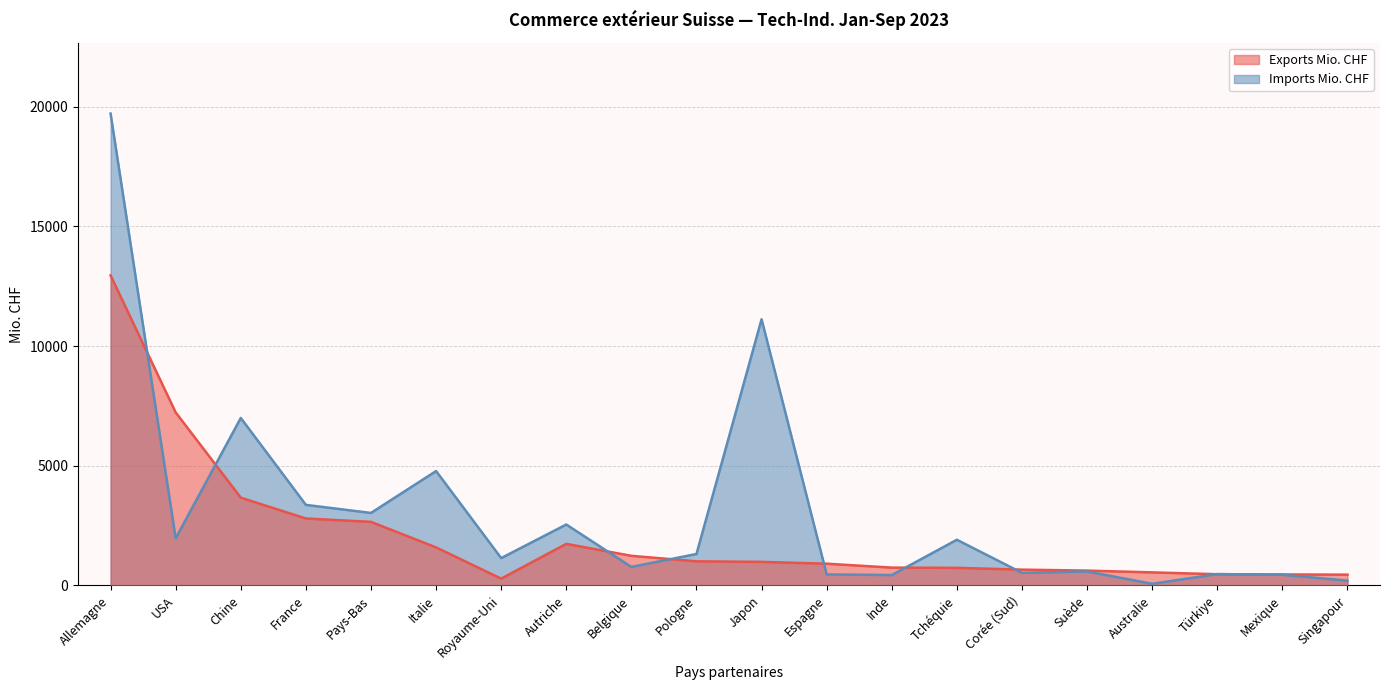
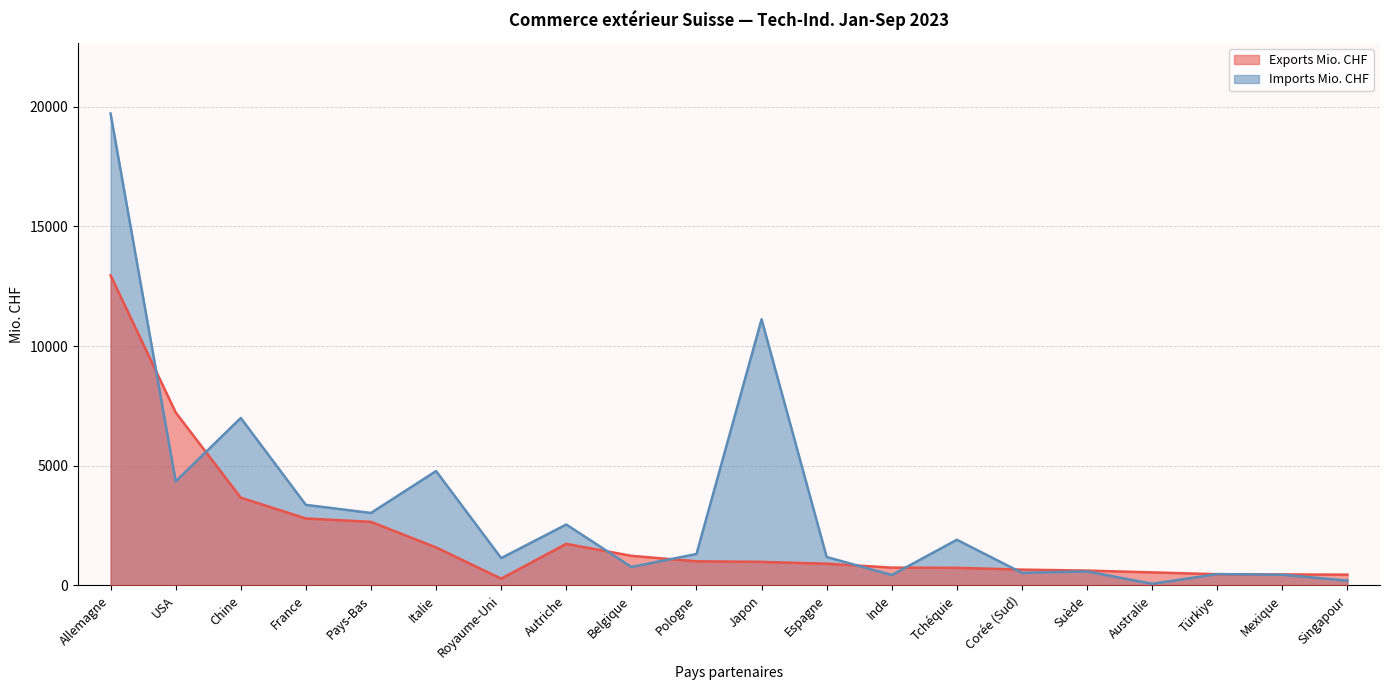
Imports Mio. CHF, USA: 2000 -> 4300
Imports Mio. CHF, Espagne: 500 -> 1200
